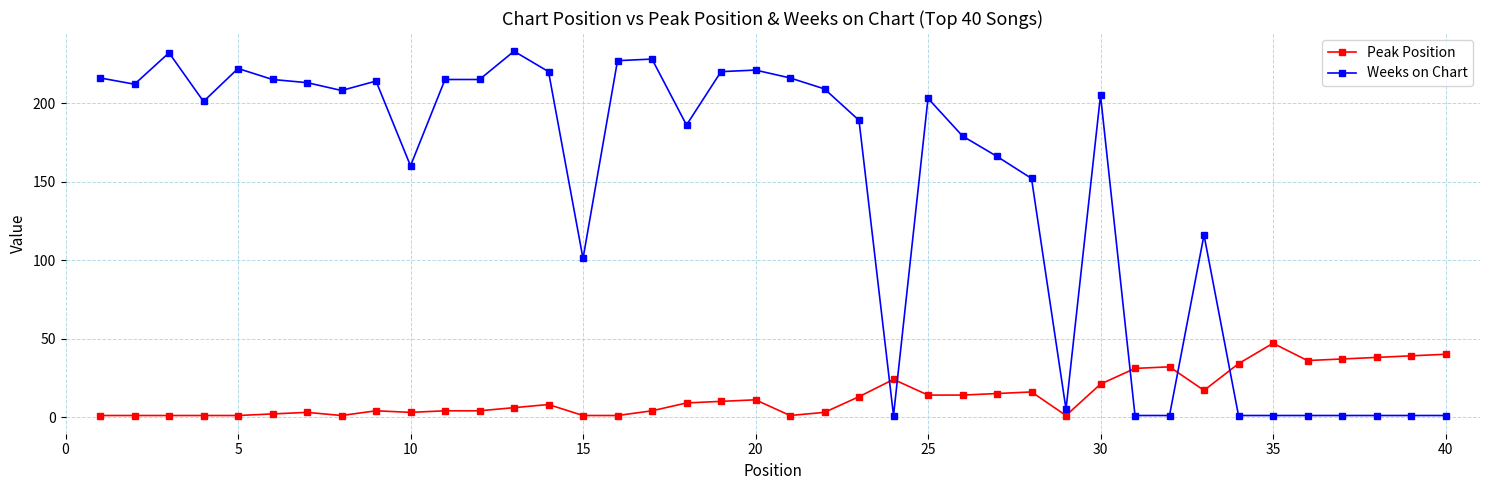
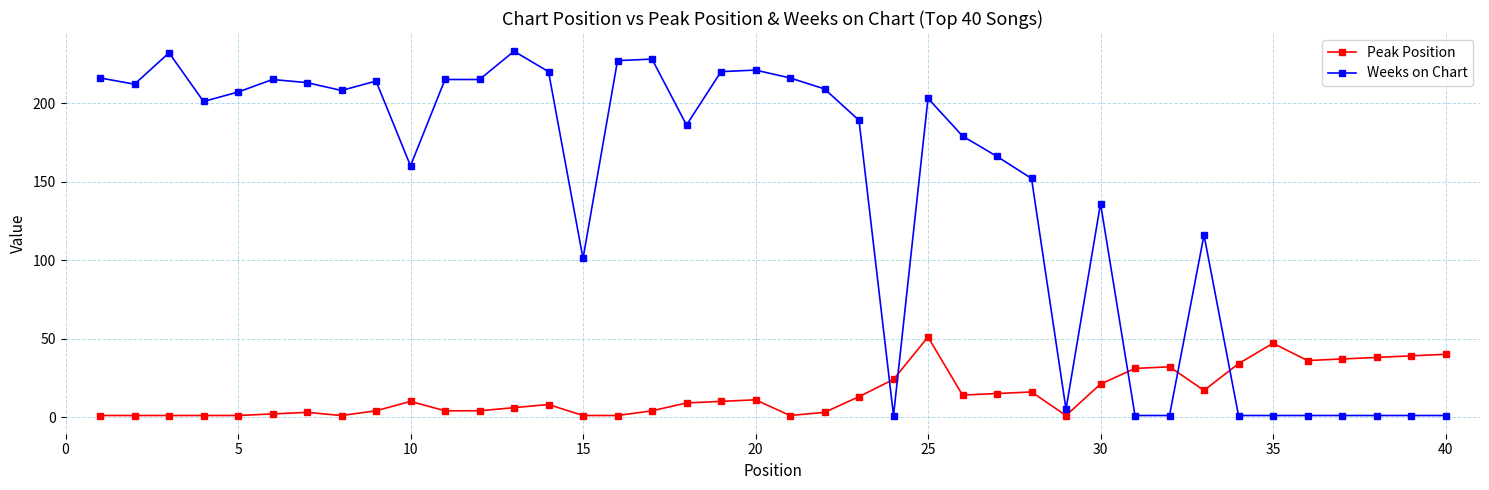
Weeks on Chart, 5: 222 -> 207
Peak Position, 10: 3 -> 10
Peak Position, 25: 14 -> 51
Weeks on Chart, 30: 205 -> 136
